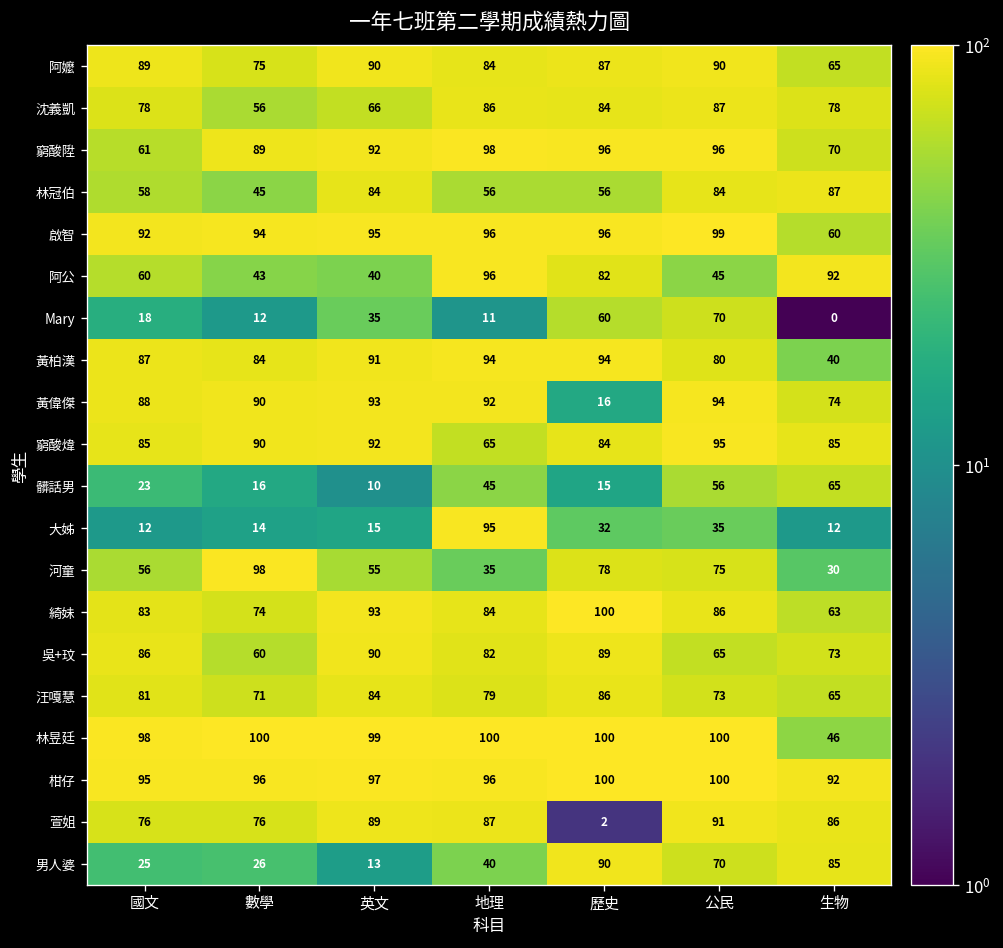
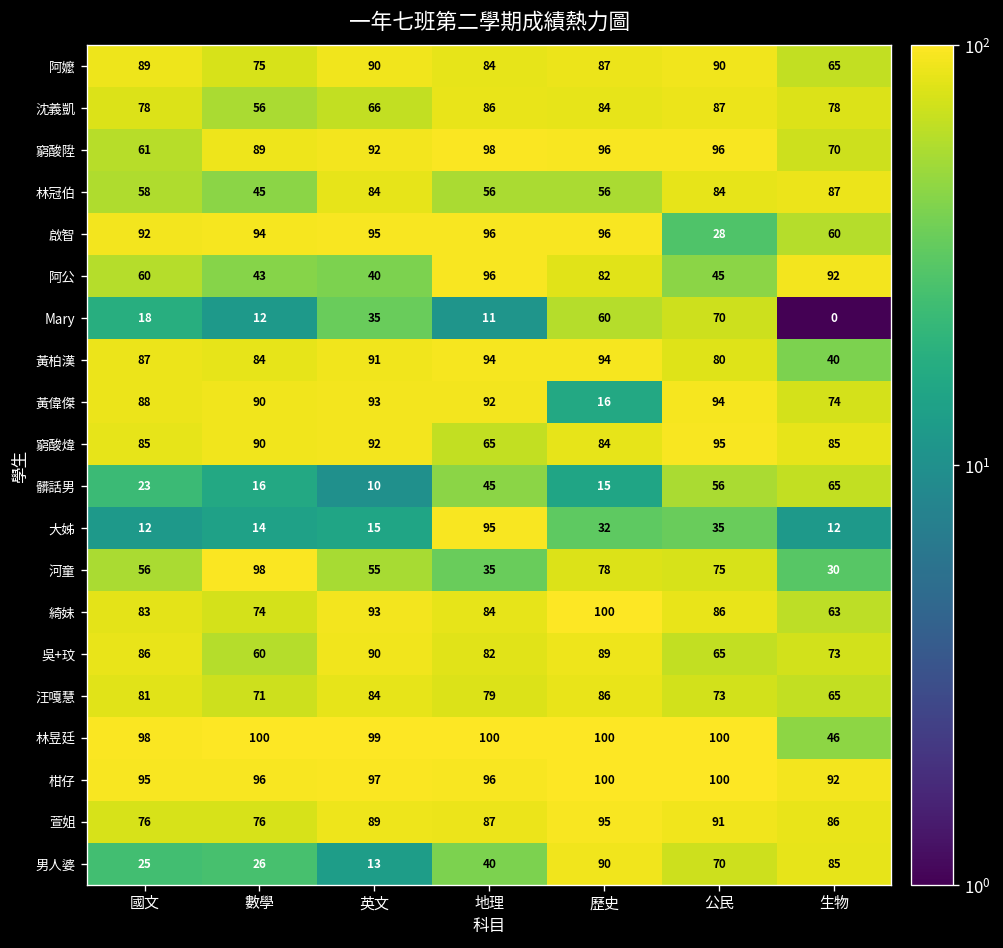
啟智, 公民: 99 -> 28
萱姐, 歷史: 2 -> 95
